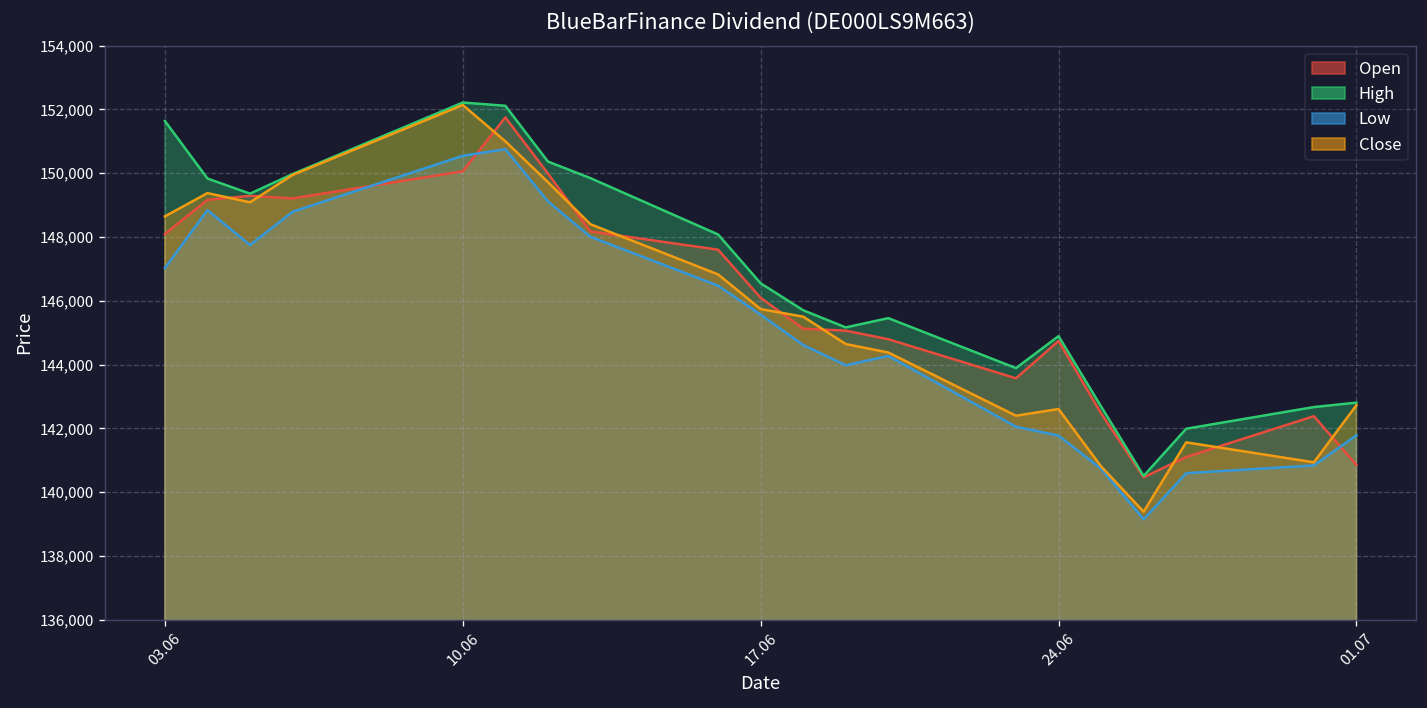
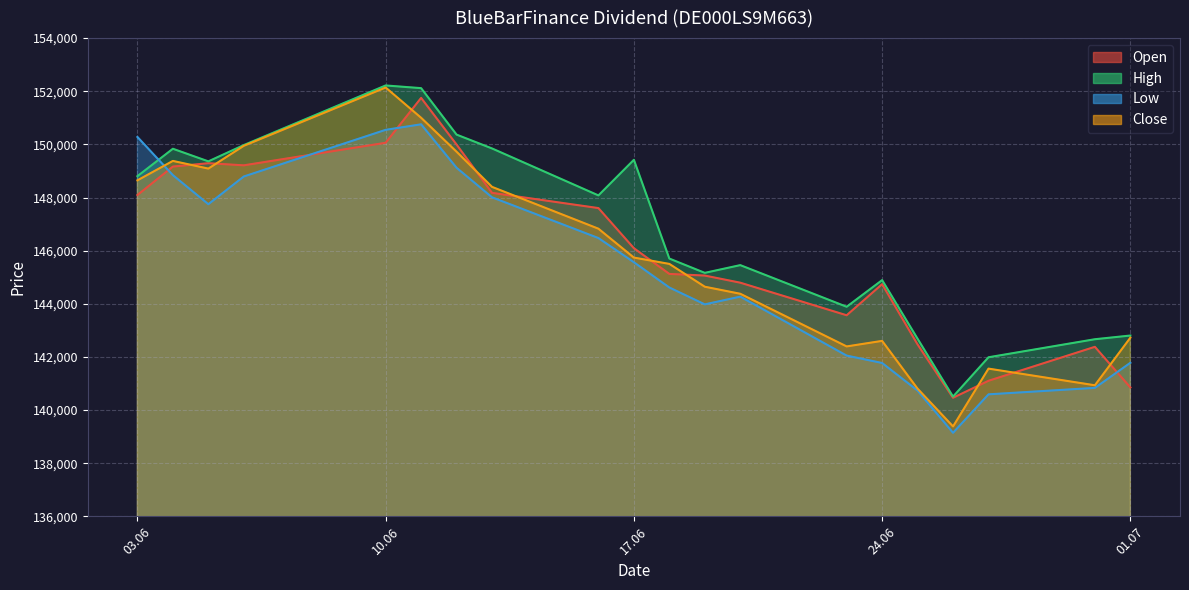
High, 03.06: 151,600 -> 148,800
Low, 03.06: 147,000 -> 150,300
High, 17.06: 146,500 -> 149,400
